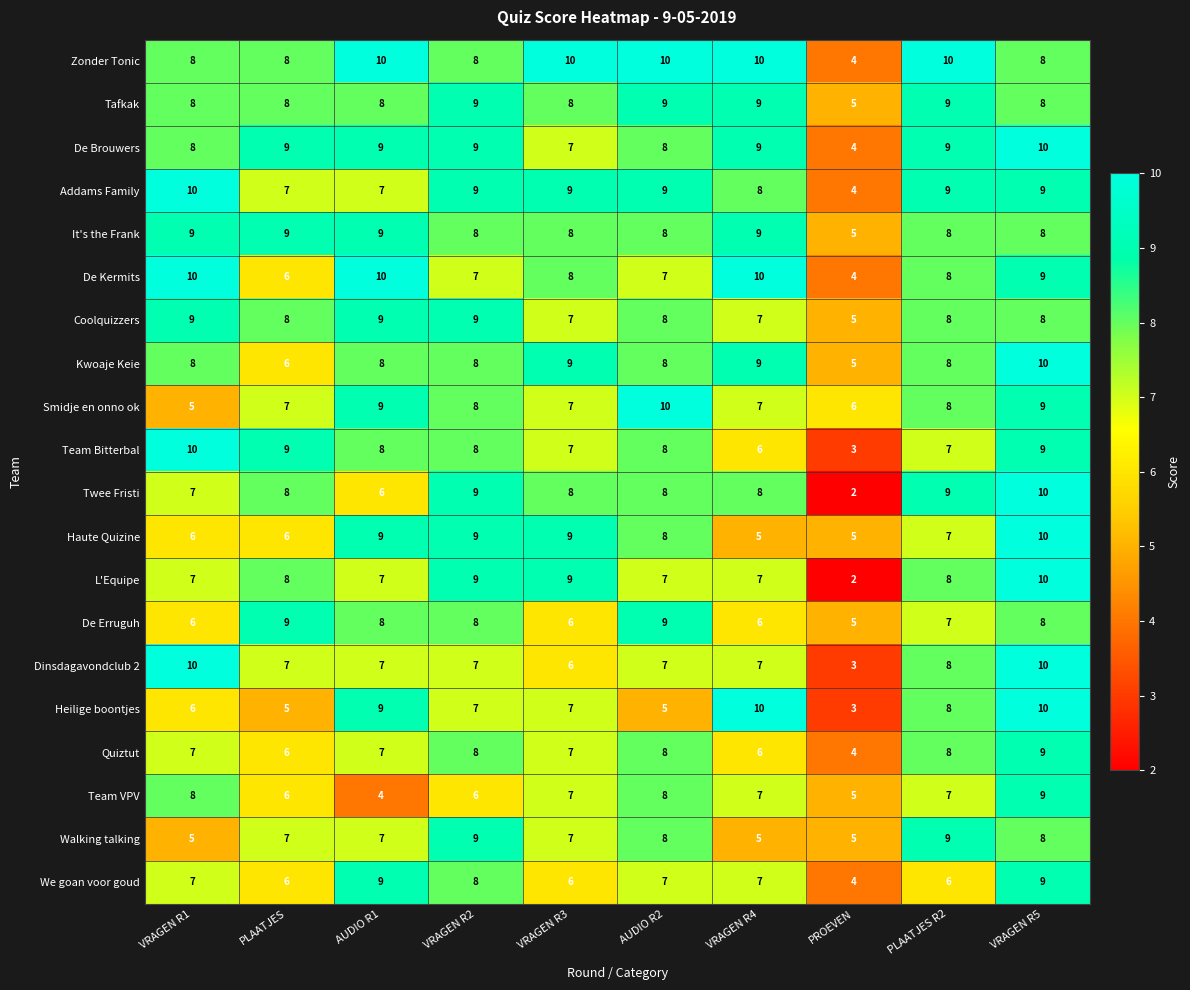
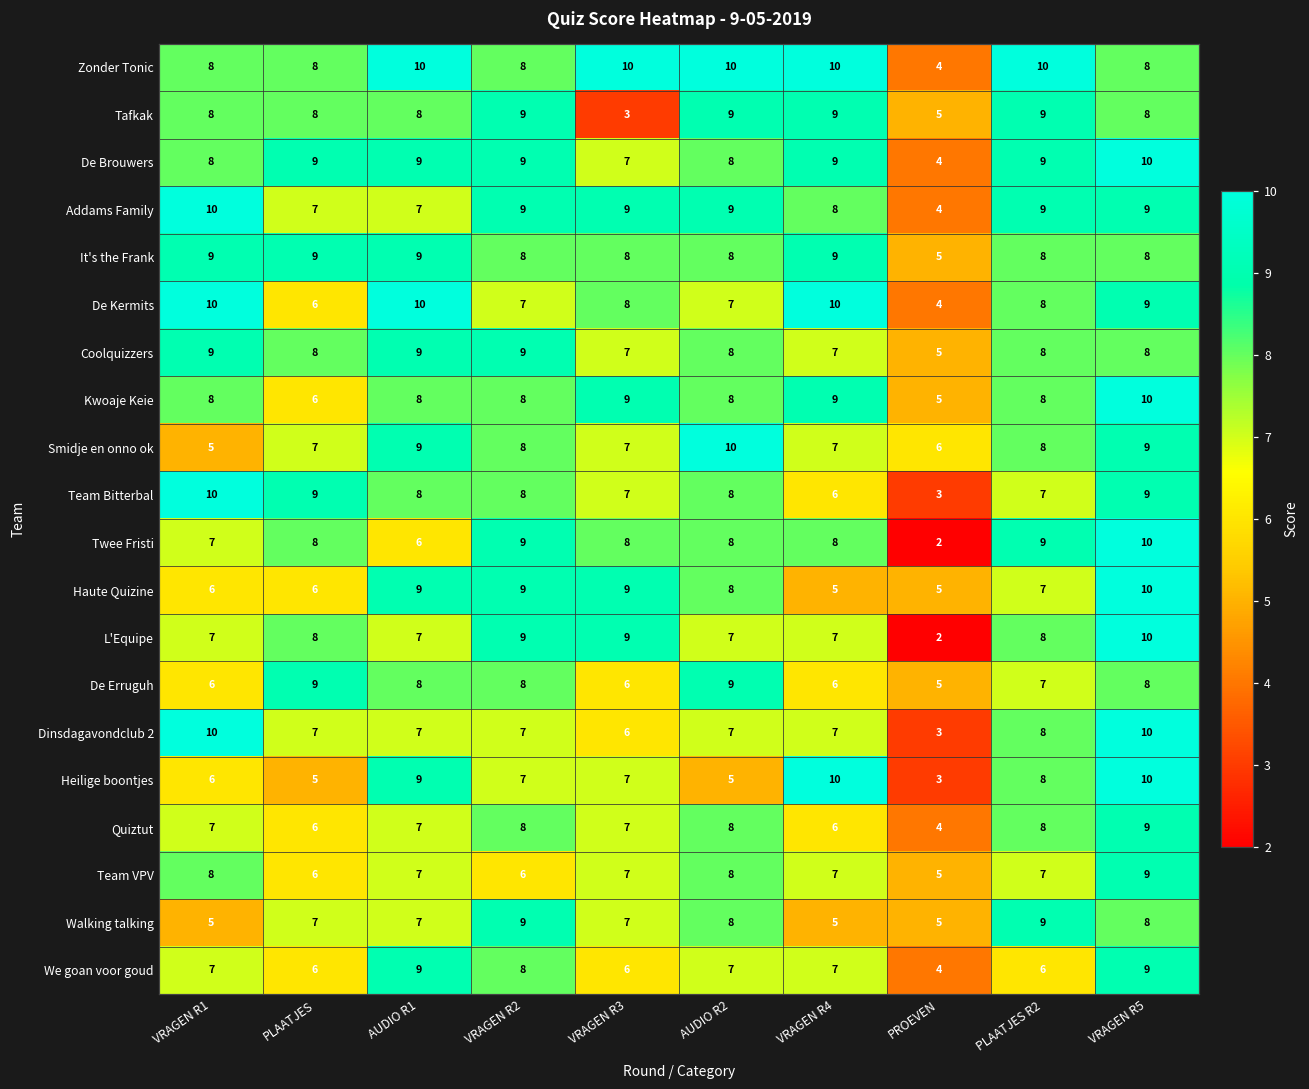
Tafkak, VRAGEN R3: 8 -> 3
Team VPV, AUDIO R1: 4 -> 7
